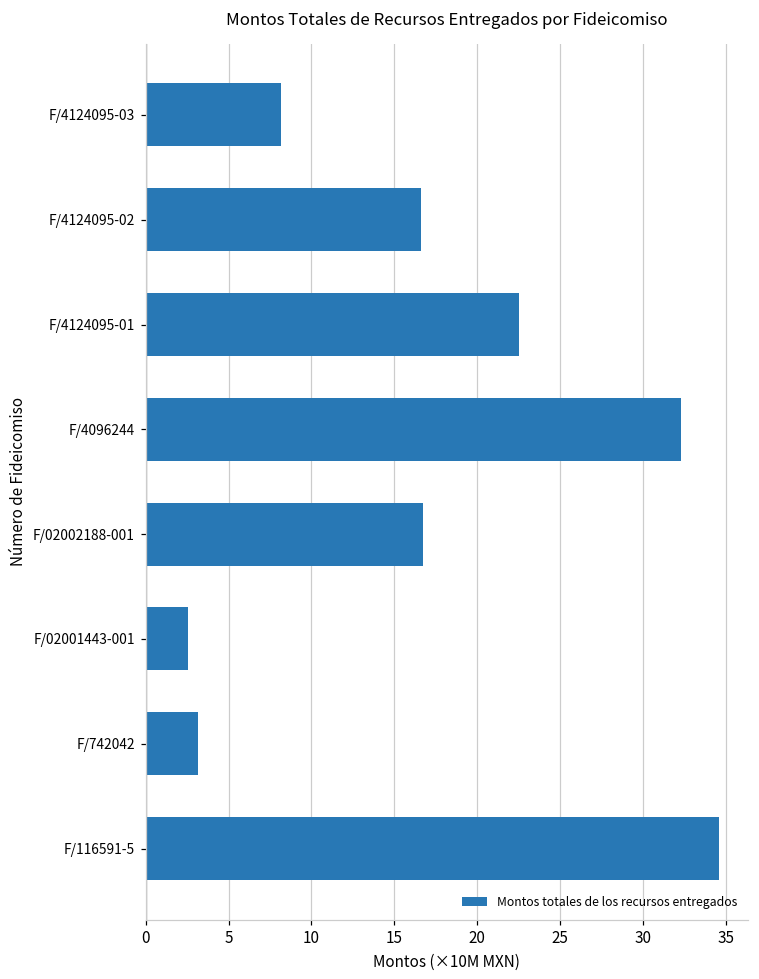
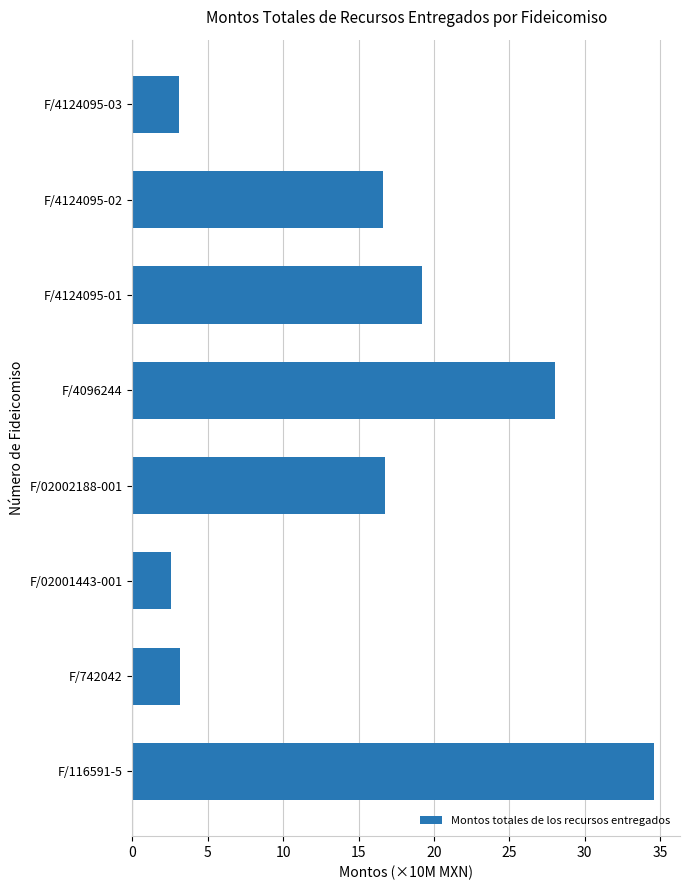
F/4124095-03: 8.1 -> 3.1
F/4124095-01: 22.5 -> 19.2
F/4096244: 32.3 -> 28.0
